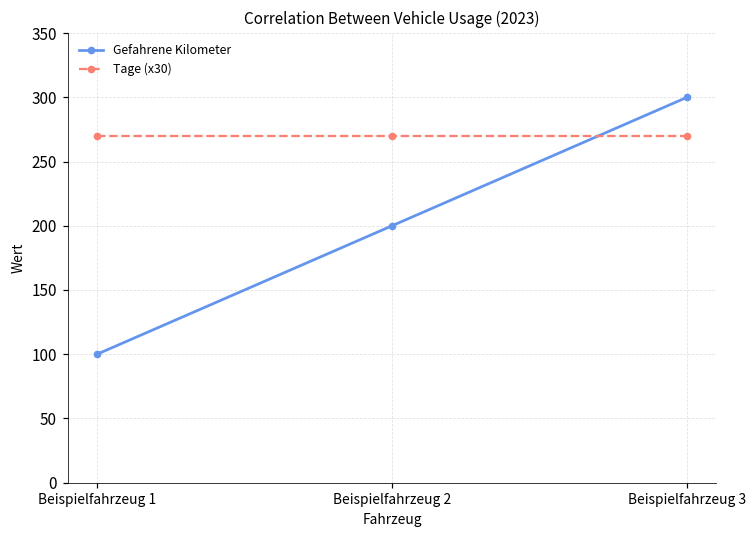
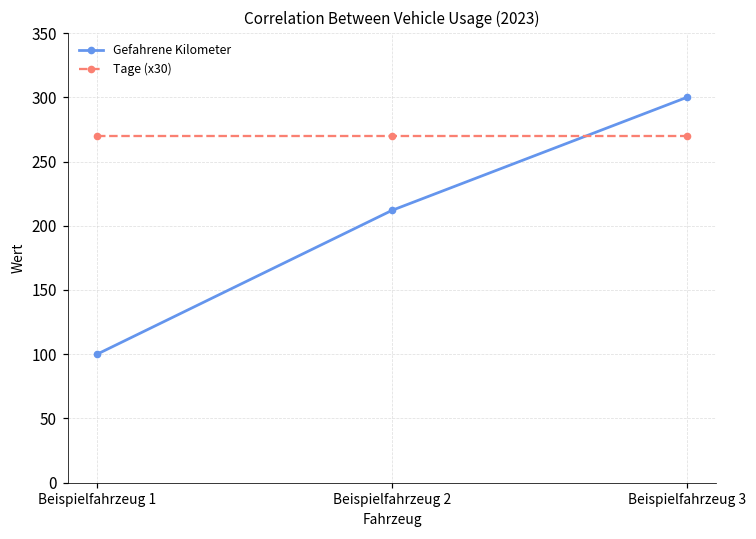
Gefahrene Kilometer, Beispielfahrzeug 2: 200 -> 212
